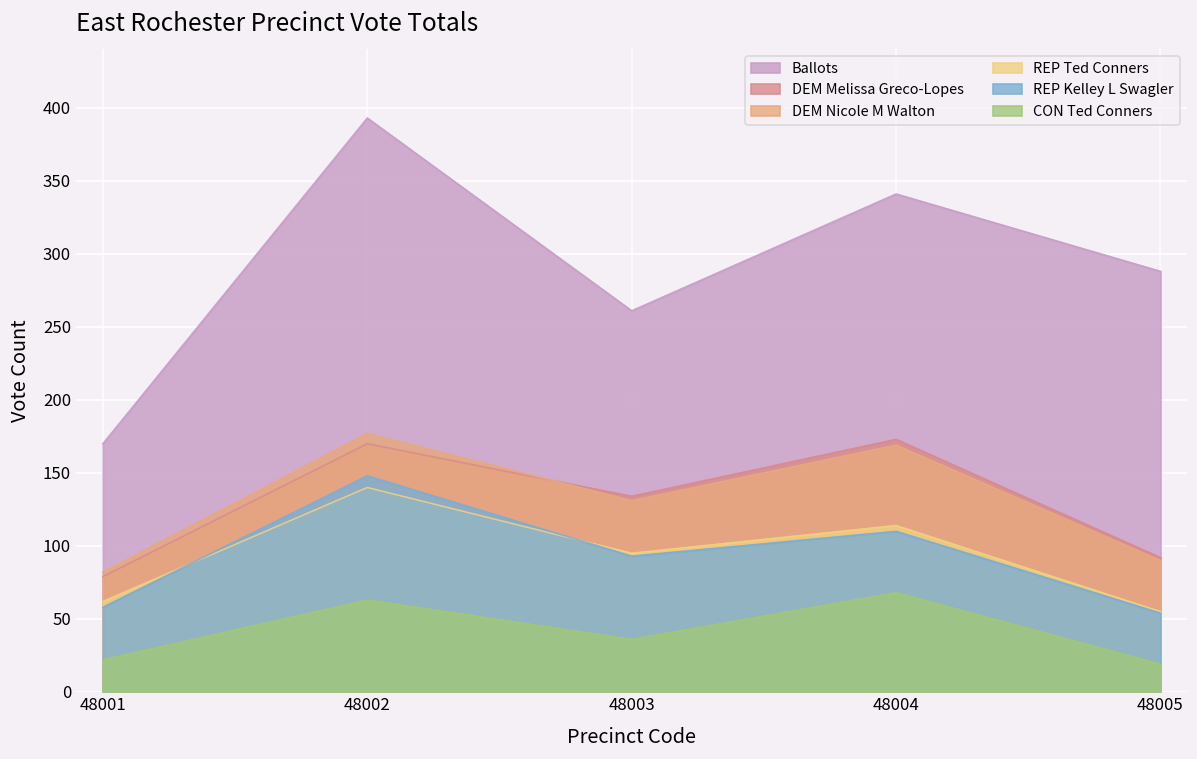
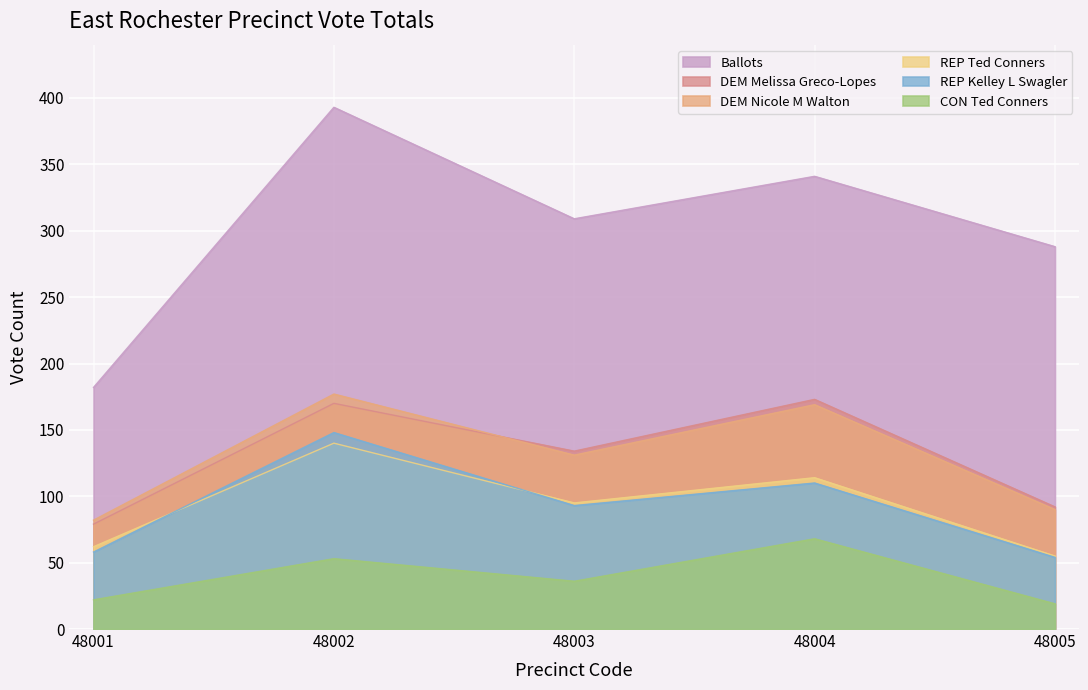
Ballots, 48001: 170 -> 182
CON Ted Conners, 48002: 63 -> 53
Ballots, 48003: 261 -> 309
